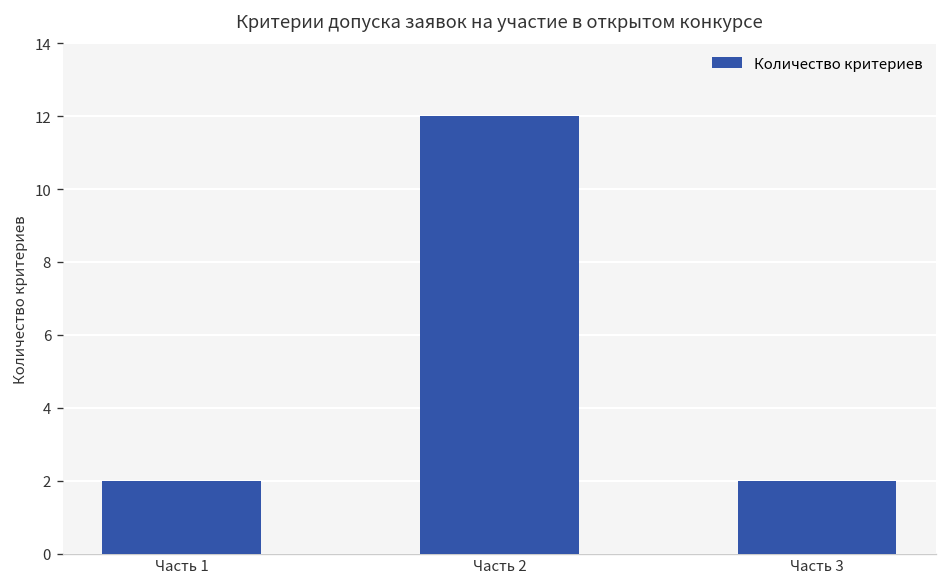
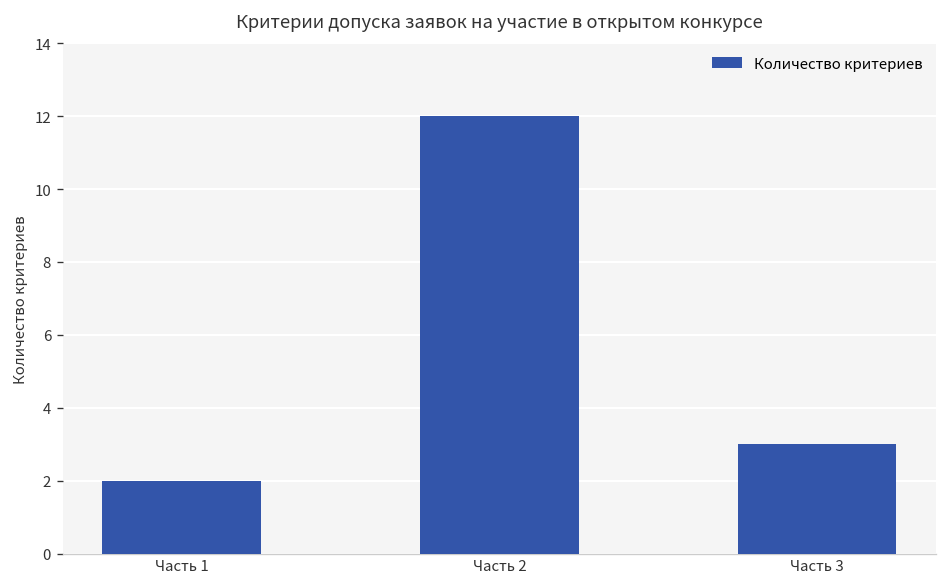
Часть 3: 2 -> 3
